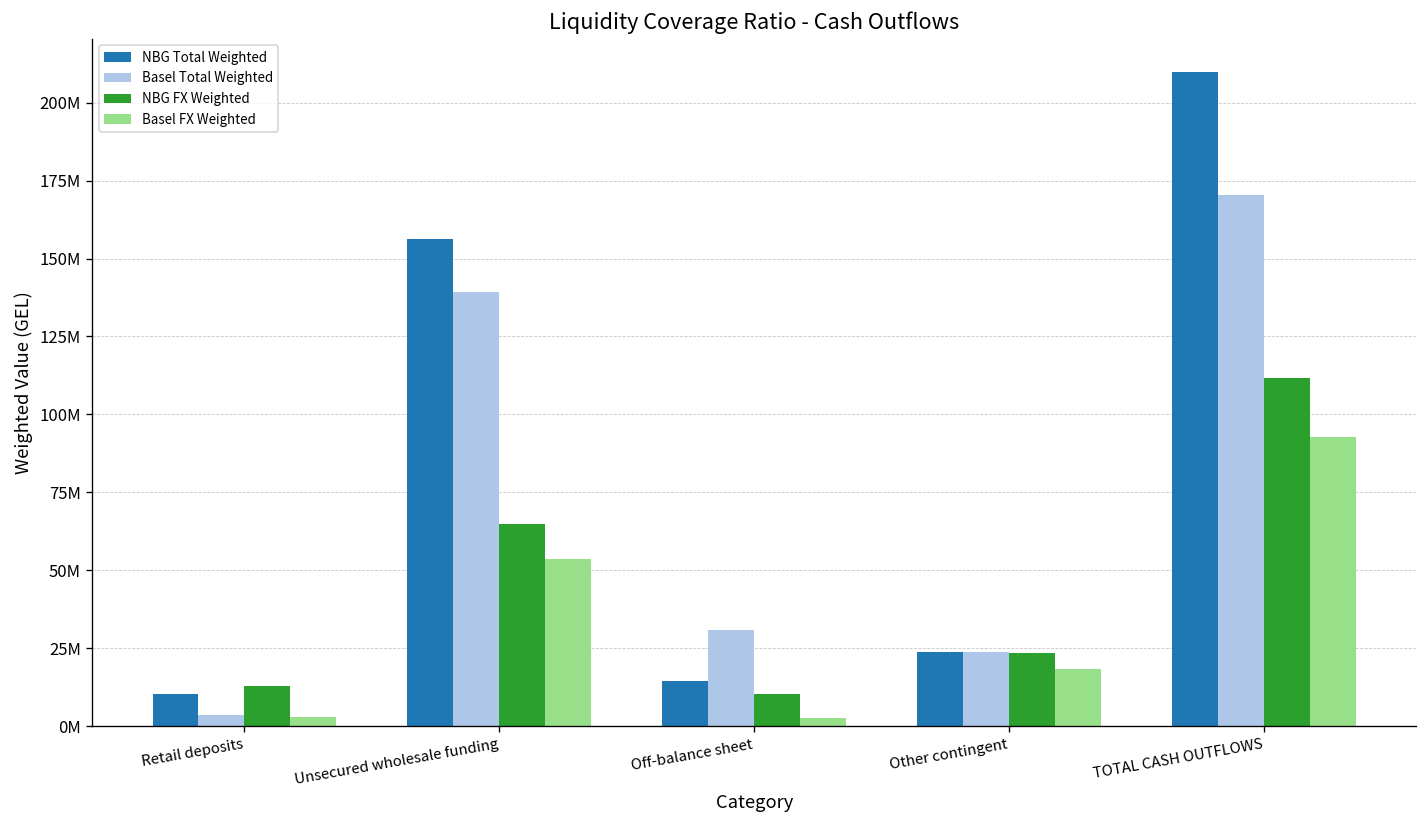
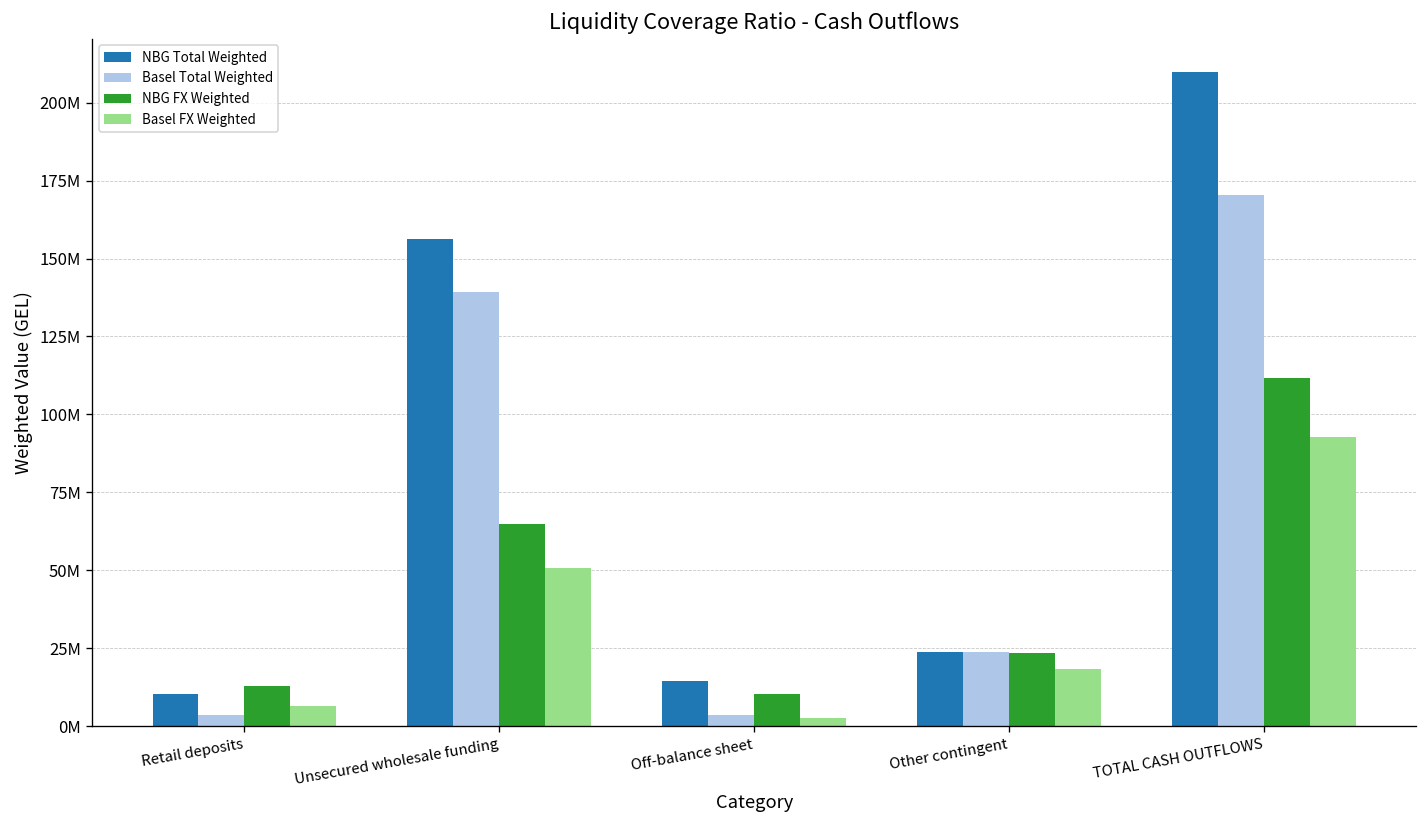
Basel FX Weighted, Retail deposits: 3000000 -> 6000000
Basel FX Weighted, Unsecured wholesale funding: 54000000 -> 51000000
Basel Total Weighted, Off-balance sheet: 31000000 -> 4000000
